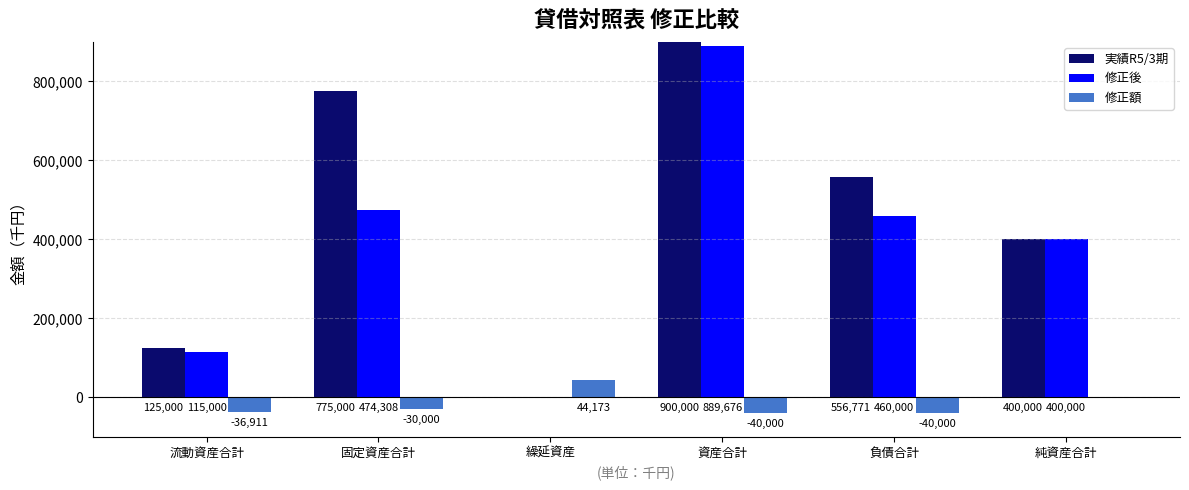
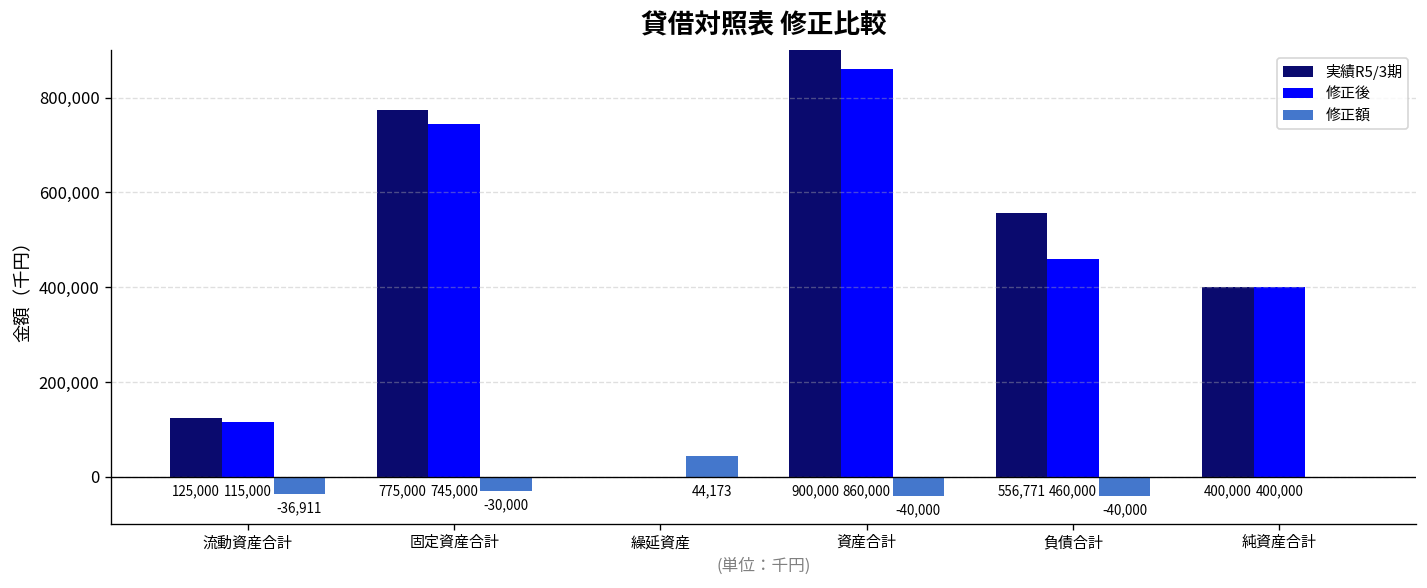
修正後, 固定資産合計: 474,308 -> 745,000
修正後, 資産合計: 889,676 -> 860,000
